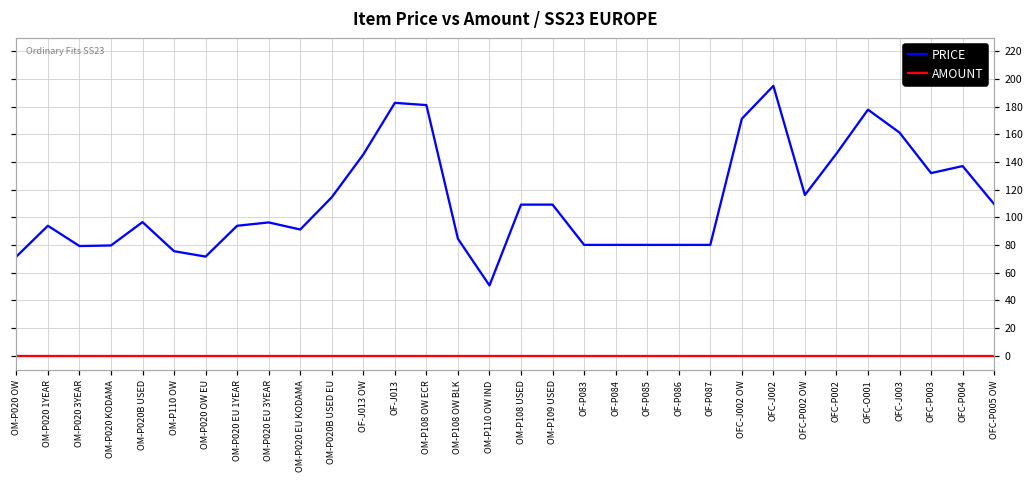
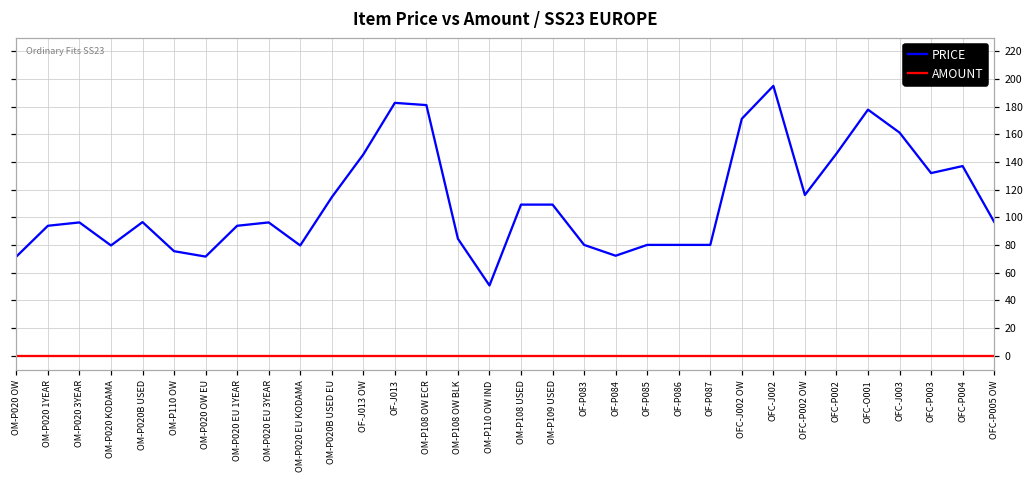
PRICE, OM-P020 3YEAR: 79 -> 96
PRICE, OM-P020 EU KODAMA: 91 -> 80
PRICE, OF-P084: 80 -> 72
PRICE, OFC-P005 OW: 110 -> 97
